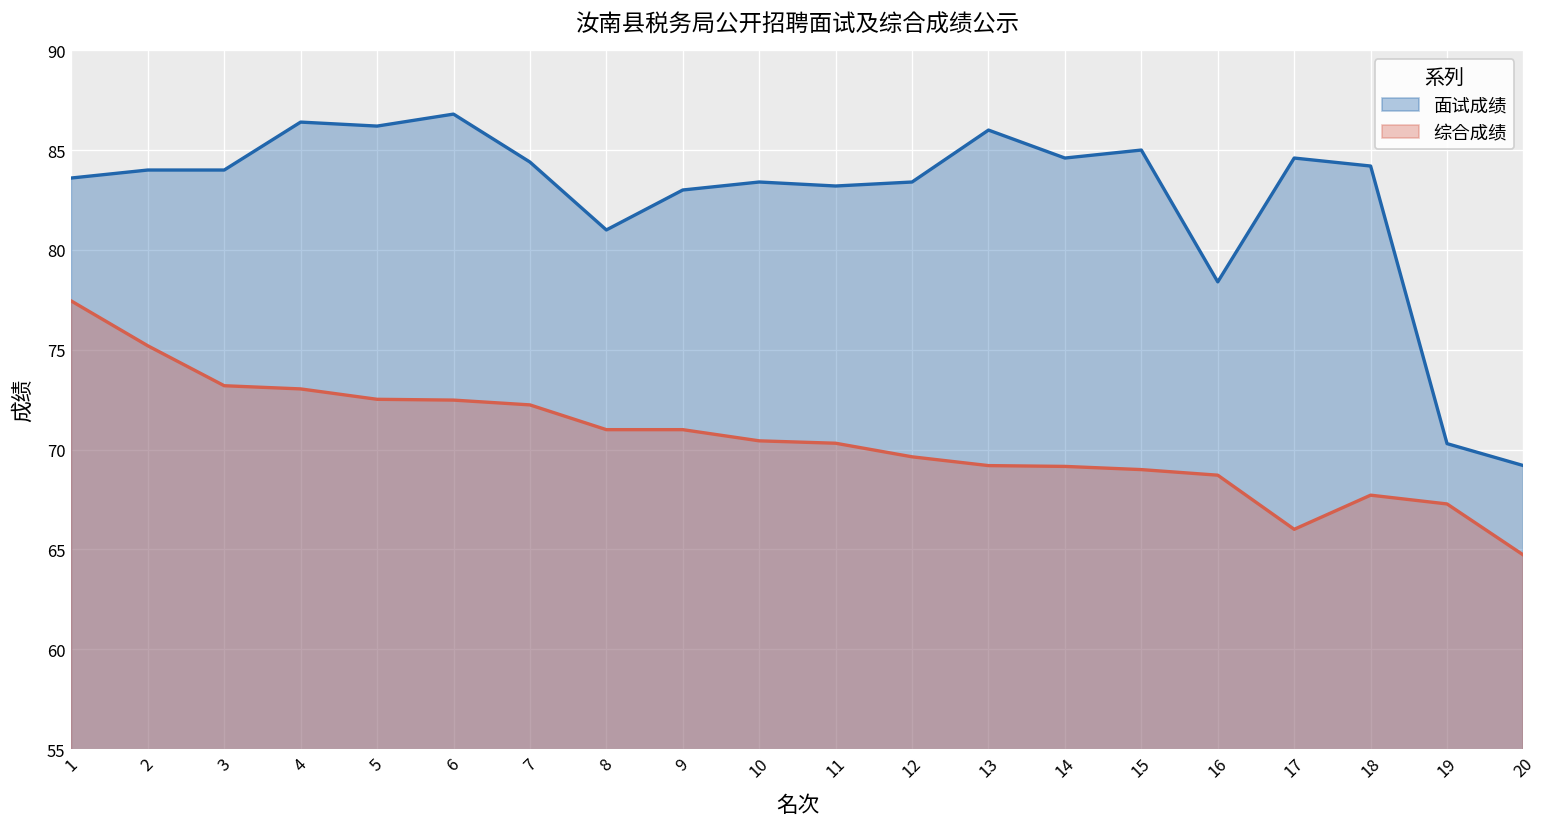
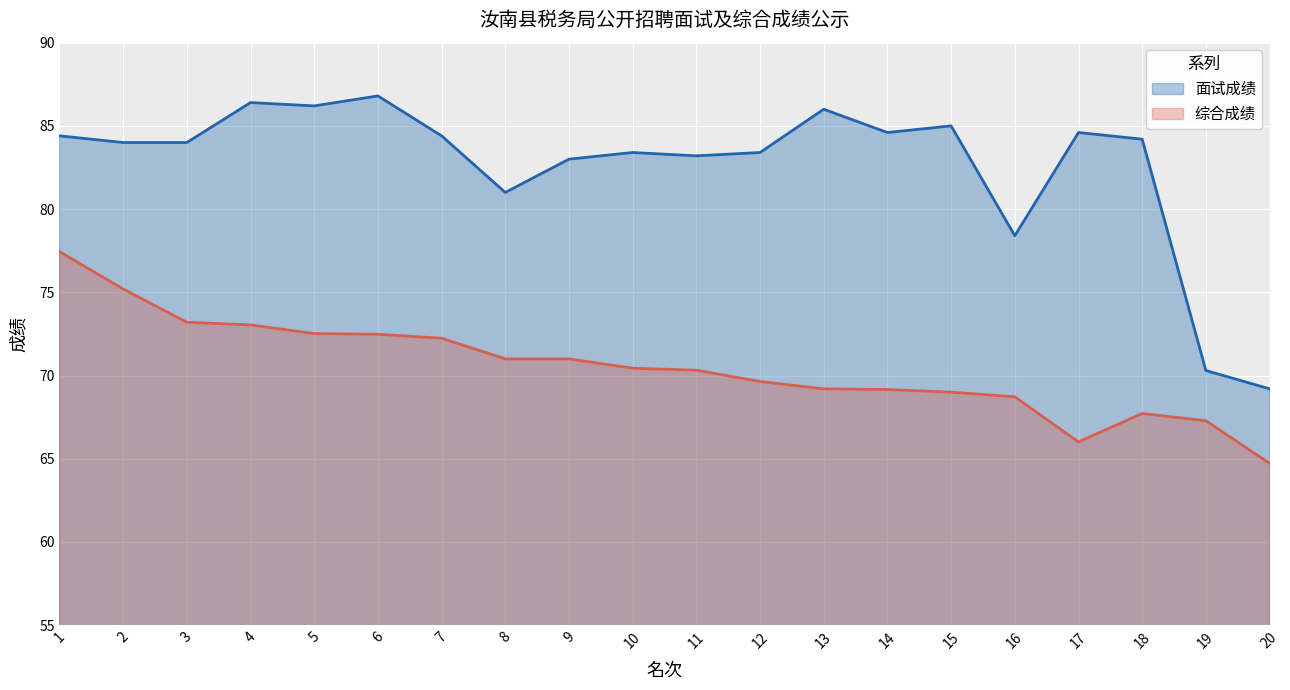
面试成绩, 1: 83.6 -> 84.4
